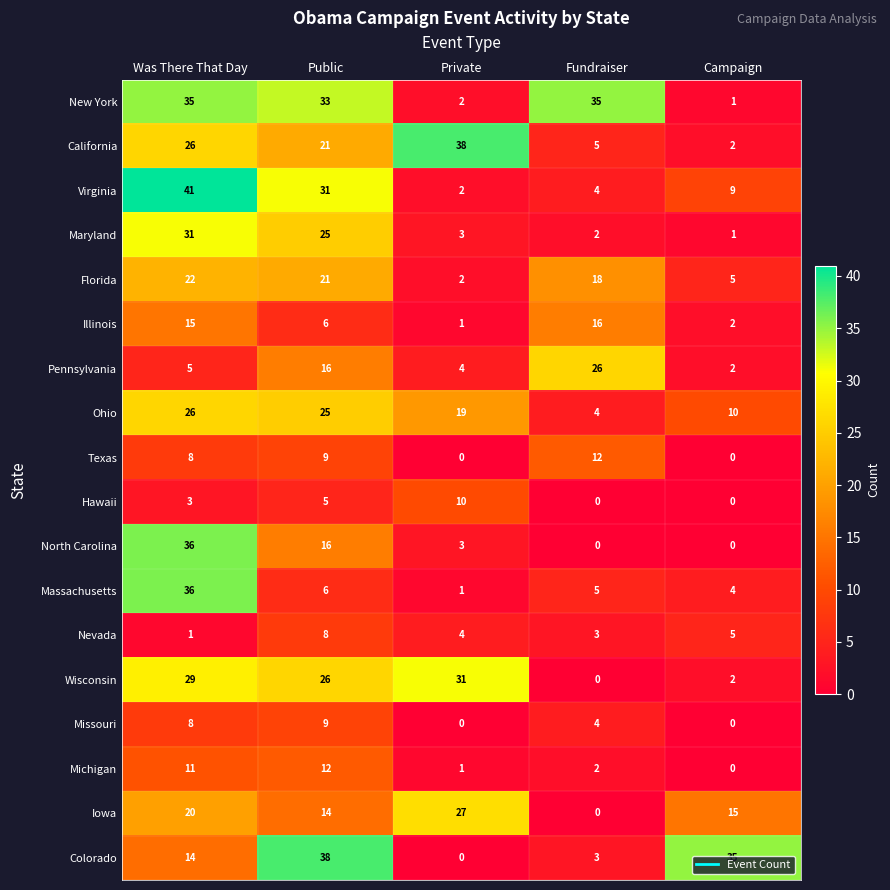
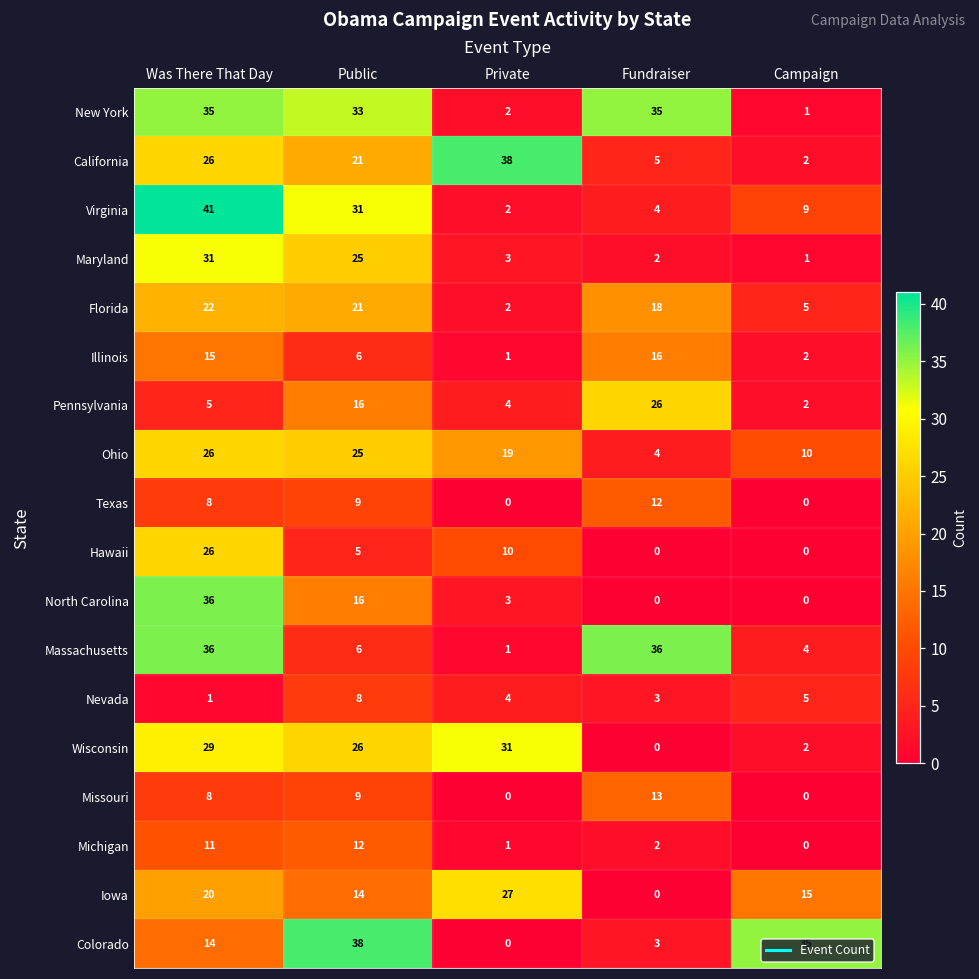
Hawaii, Was There That Day: 3 -> 26
Massachusetts, Fundraiser: 5 -> 36
Missouri, Fundraiser: 4 -> 13
